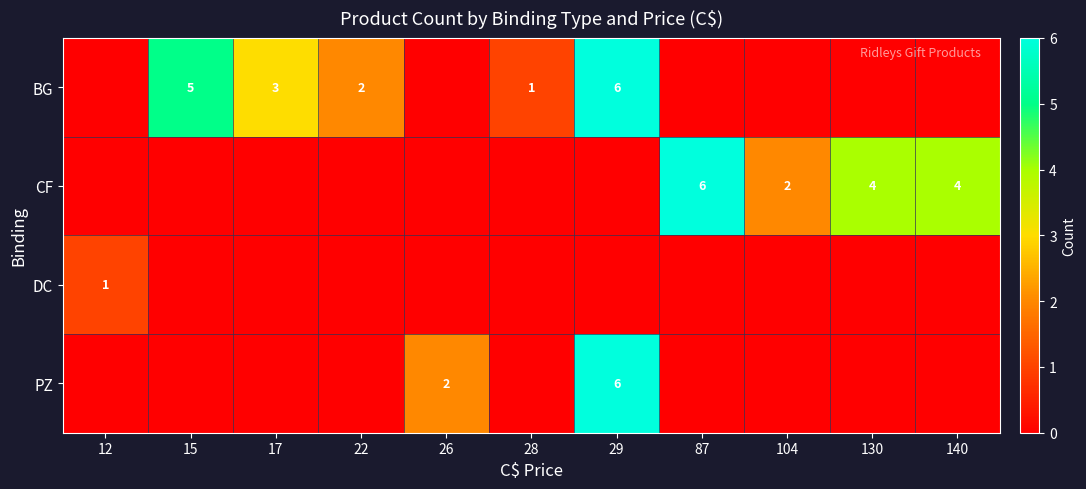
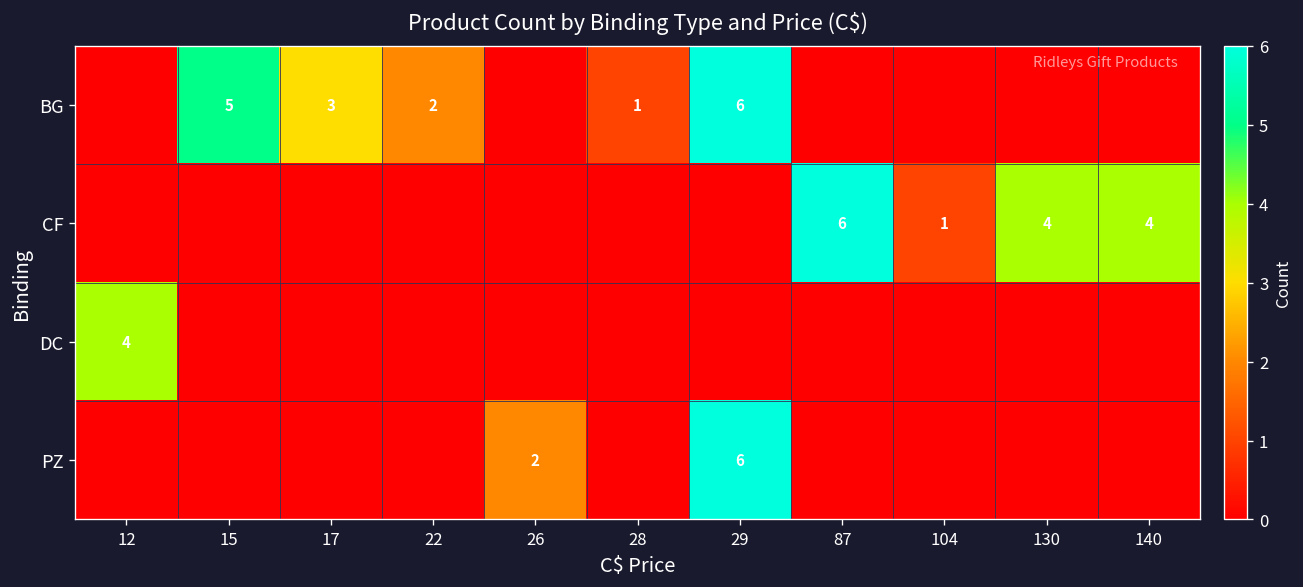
CF, 104: 2 -> 1
DC, 12: 1 -> 4
